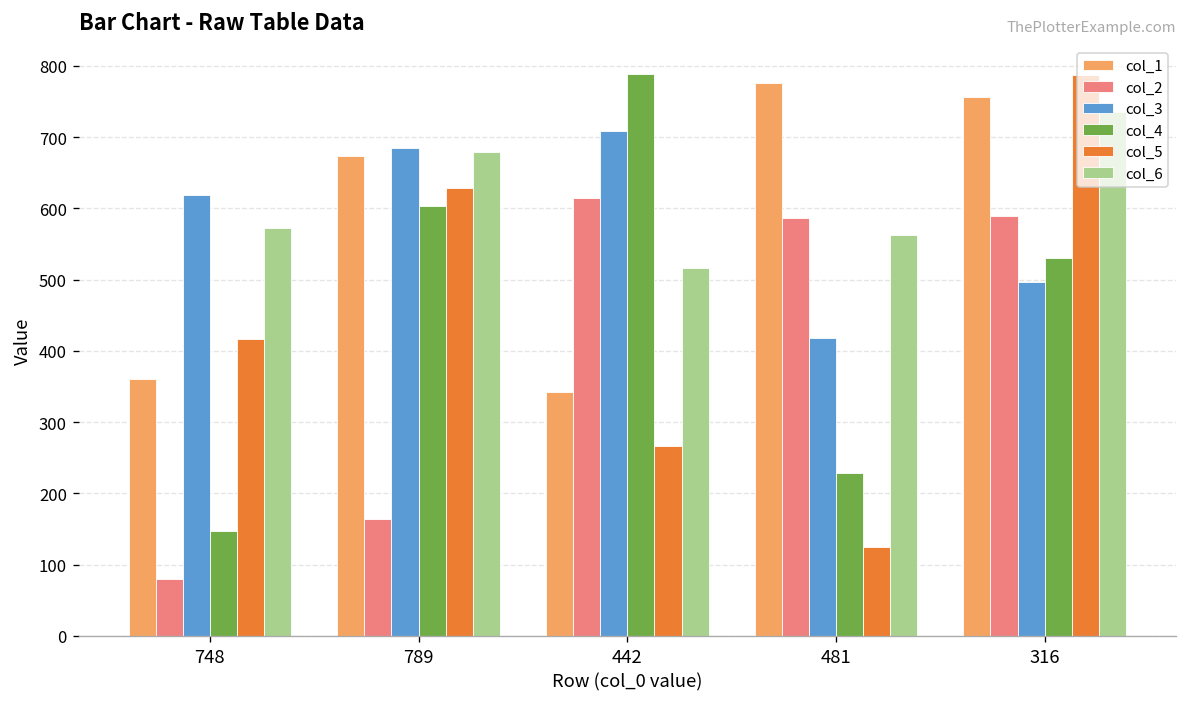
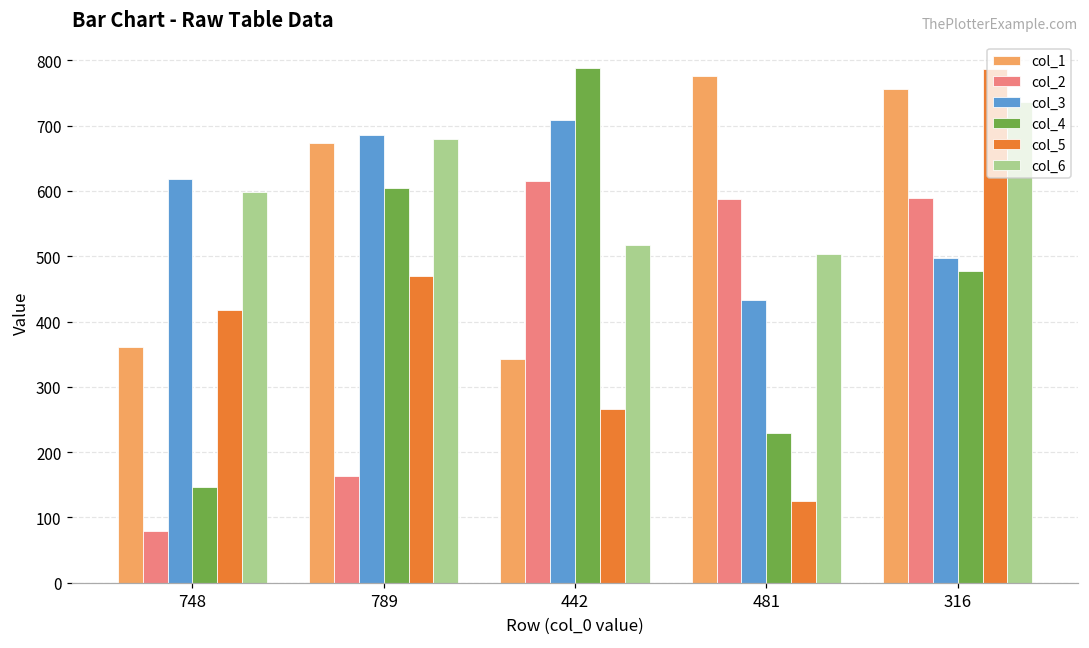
col_6, 748: 570 -> 600
col_5, 789: 630 -> 470
col_3, 481: 420 -> 430
col_6, 481: 560 -> 500
col_4, 316: 530 -> 480
